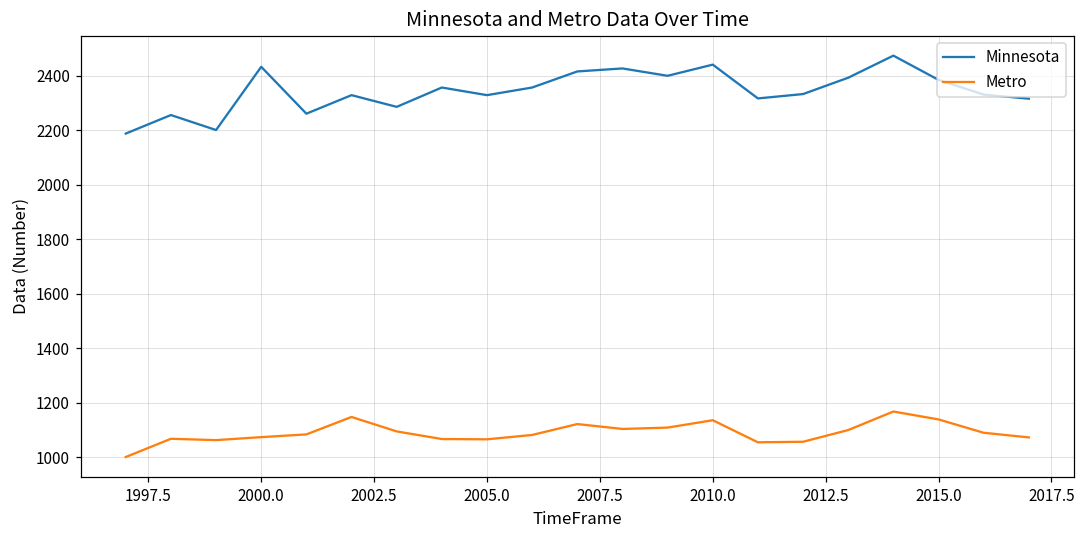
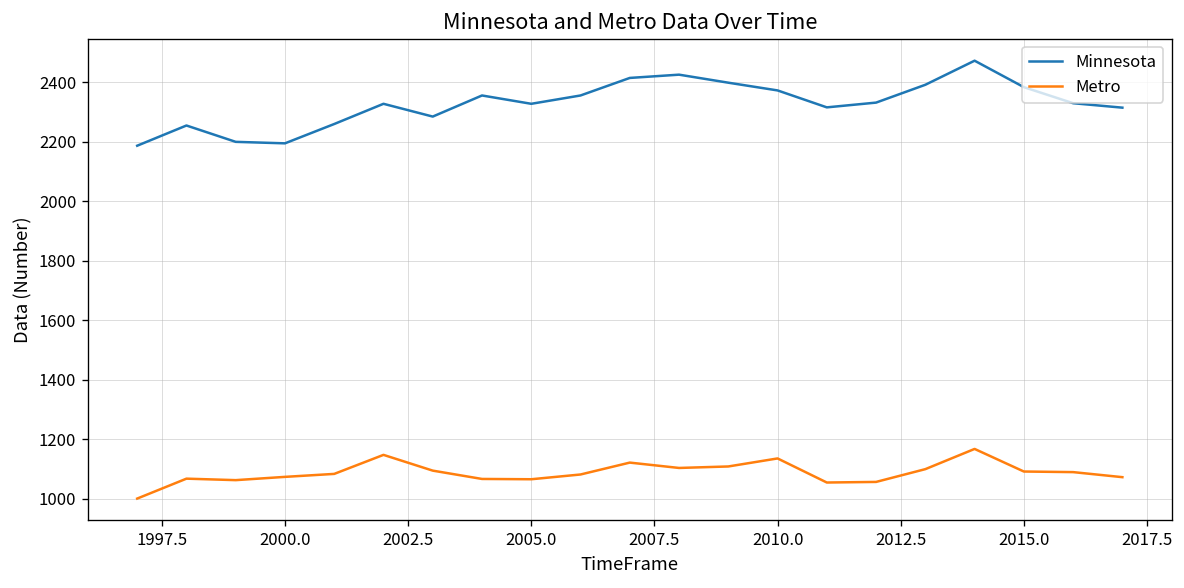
Minnesota, 2000.0: 2430 -> 2200
Minnesota, 2010.0: 2440 -> 2370
Metro, 2015.0: 1140 -> 1090
